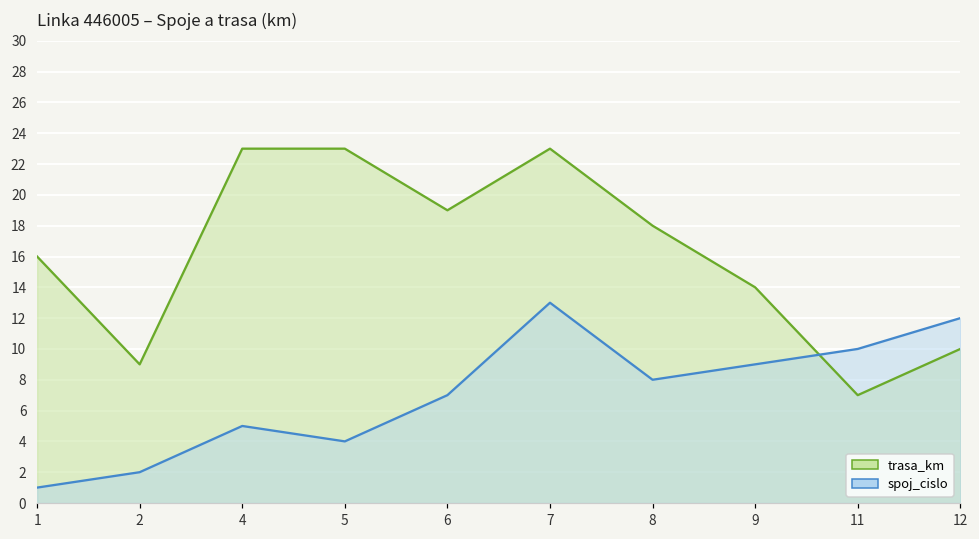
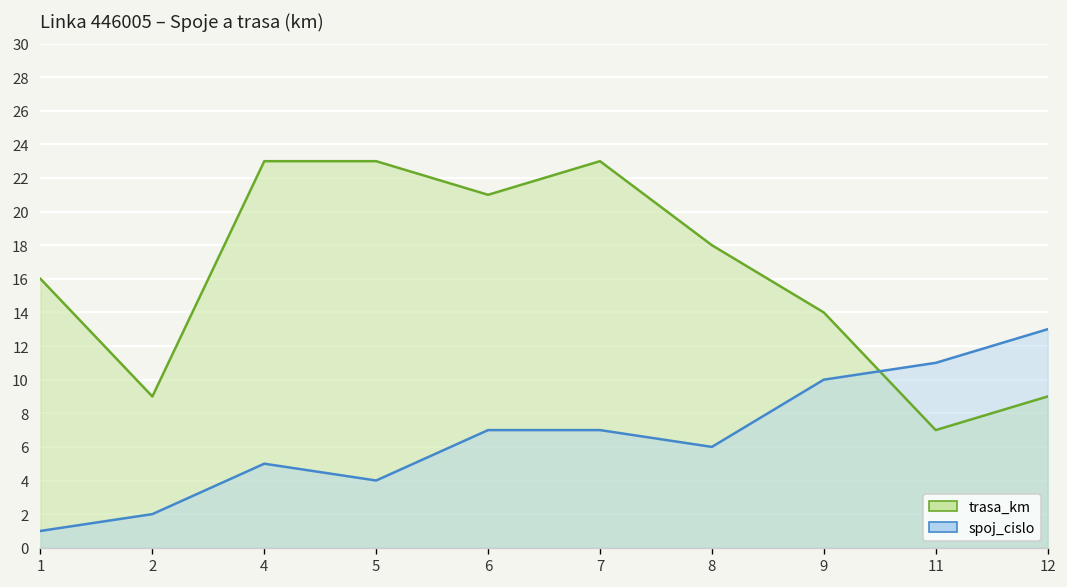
trasa_km, 6: 19 -> 21
spoj_cislo, 7: 13 -> 7
spoj_cislo, 8: 8 -> 6
spoj_cislo, 9: 9 -> 10
spoj_cislo, 11: 10 -> 11
trasa_km, 12: 10 -> 9
spoj_cislo, 12: 12 -> 13
